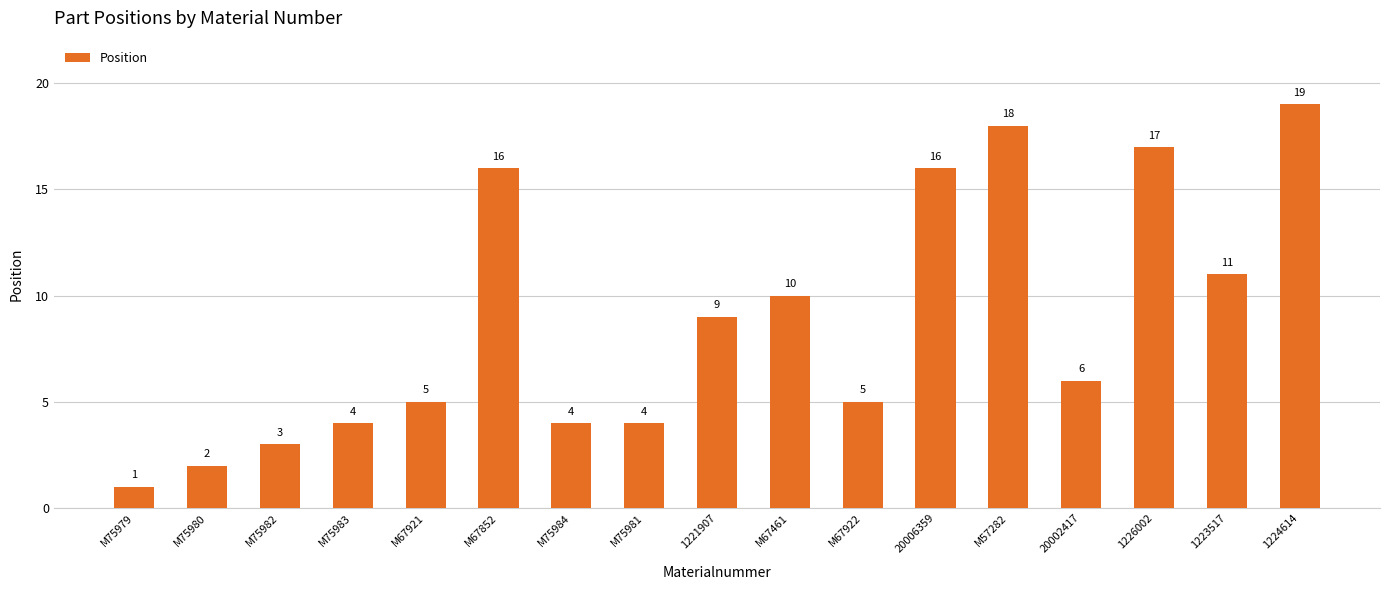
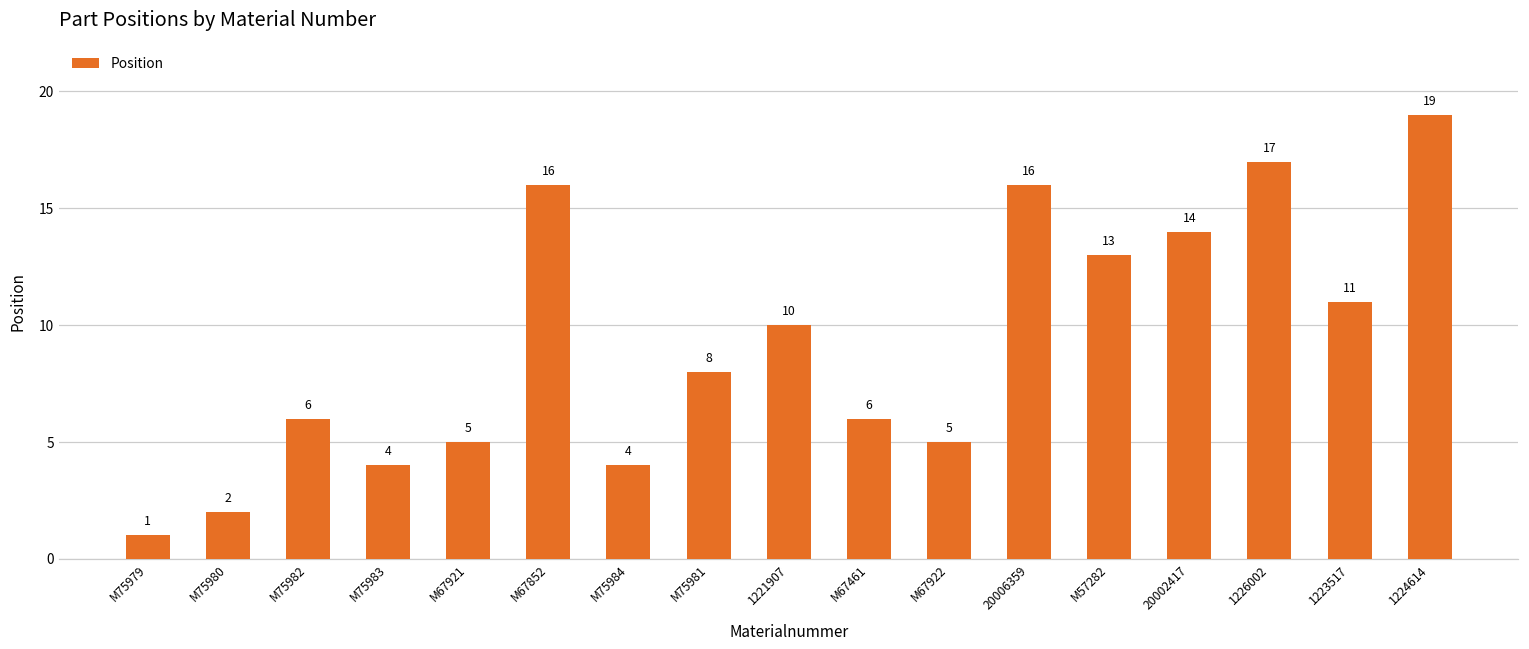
M75982: 3 -> 6
M75981: 4 -> 8
1221907: 9 -> 10
M67461: 10 -> 6
M57282: 18 -> 13
20002417: 6 -> 14
